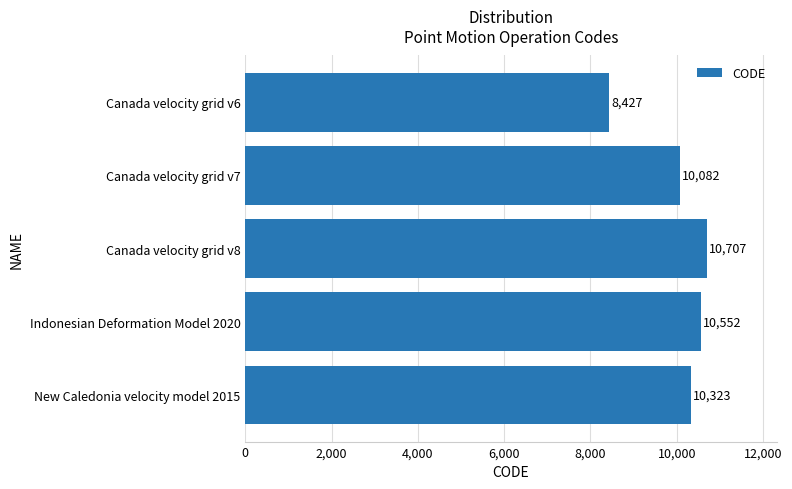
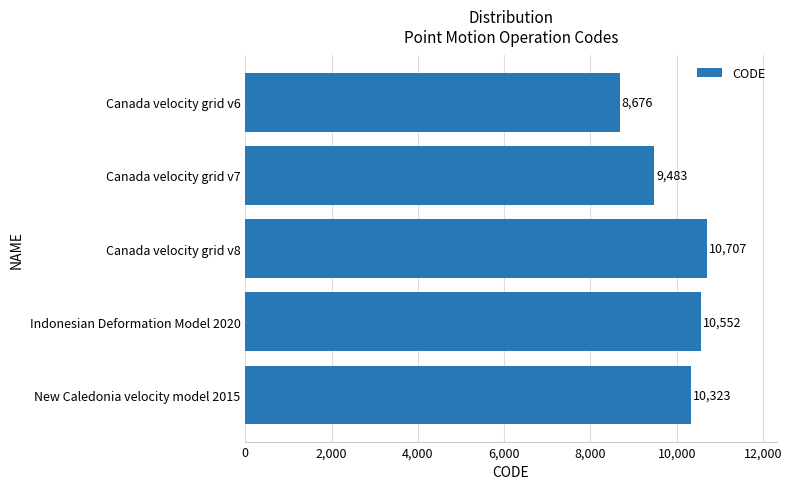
Canada velocity grid v6: 8,427 -> 8,676
Canada velocity grid v7: 10,082 -> 9,483
